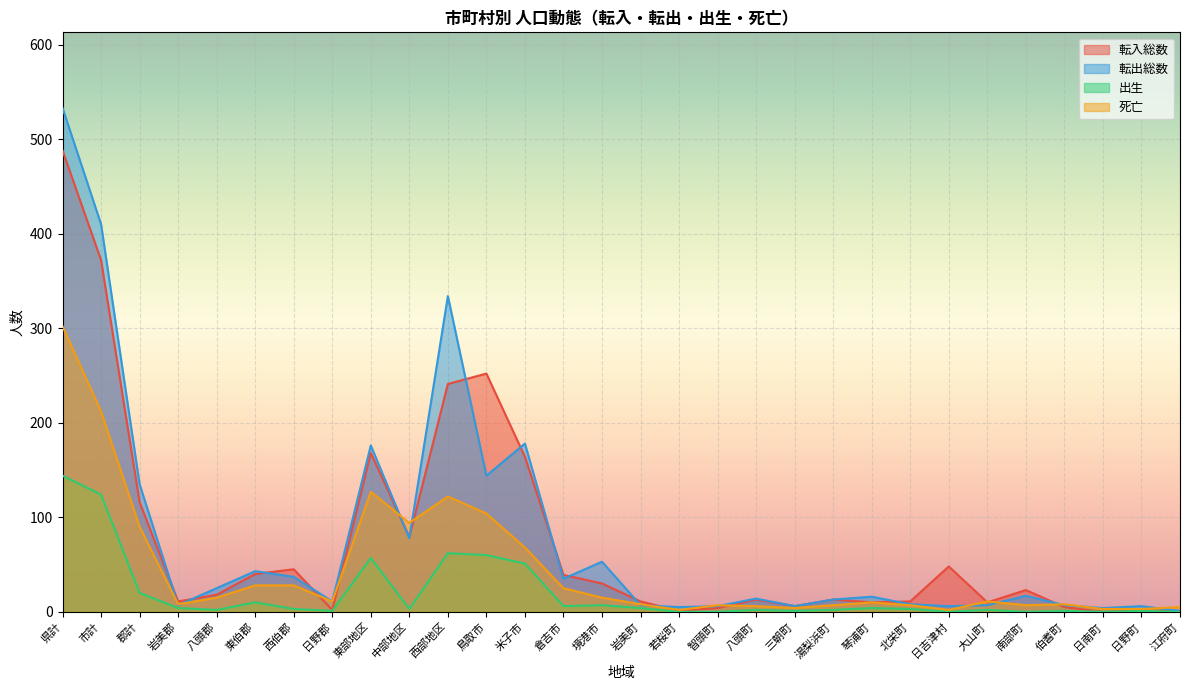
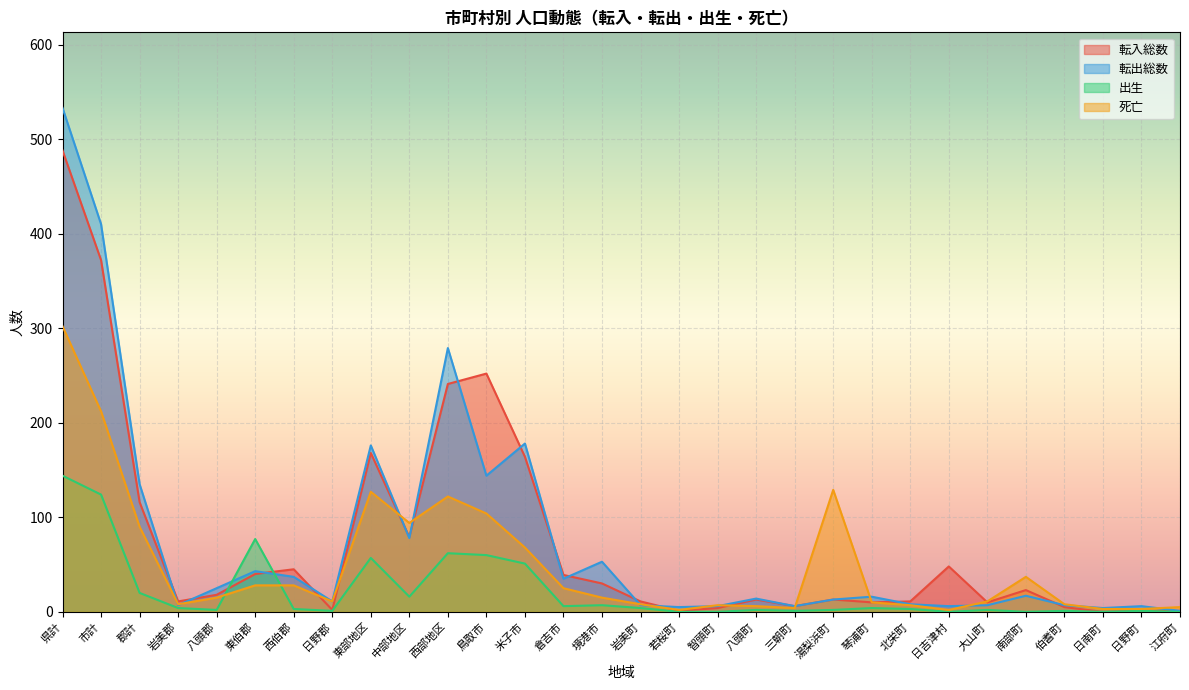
出生, 東伯郡: 10 -> 80
出生, 中部地区: 0 -> 20
転出総数, 西部地区: 330 -> 280
死亡, 湯梨浜町: 10 -> 130
死亡, 南部町: 10 -> 40
